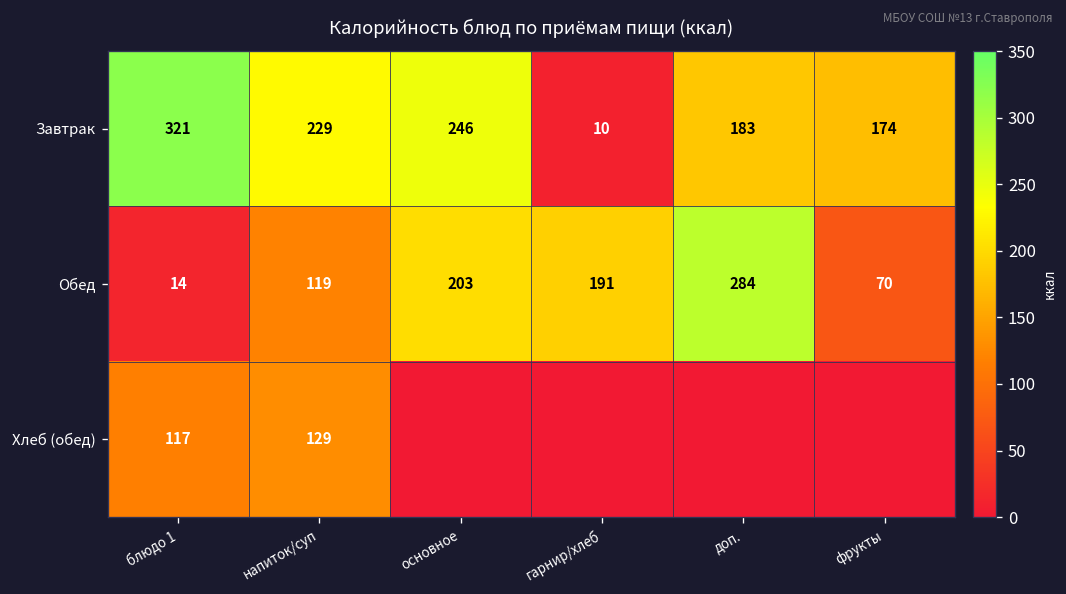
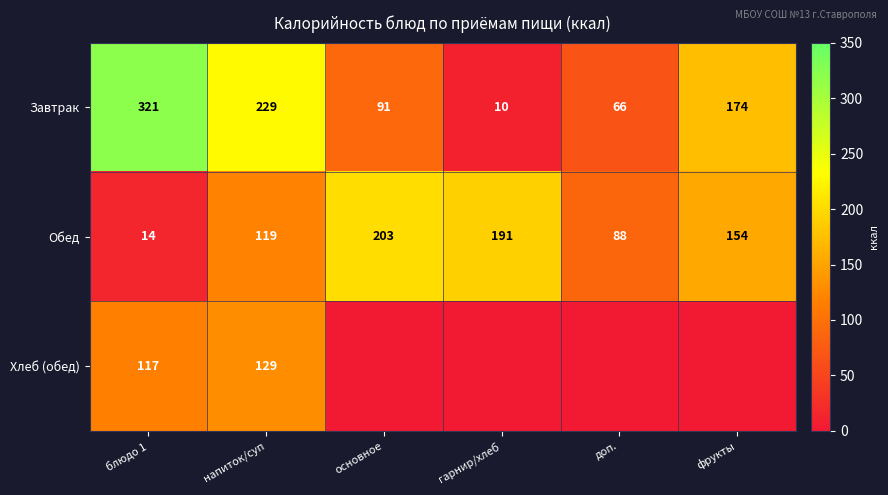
Завтрак, основное: 246 -> 91
Завтрак, доп.: 183 -> 66
Обед, доп.: 284 -> 88
Обед, фрукты: 70 -> 154
